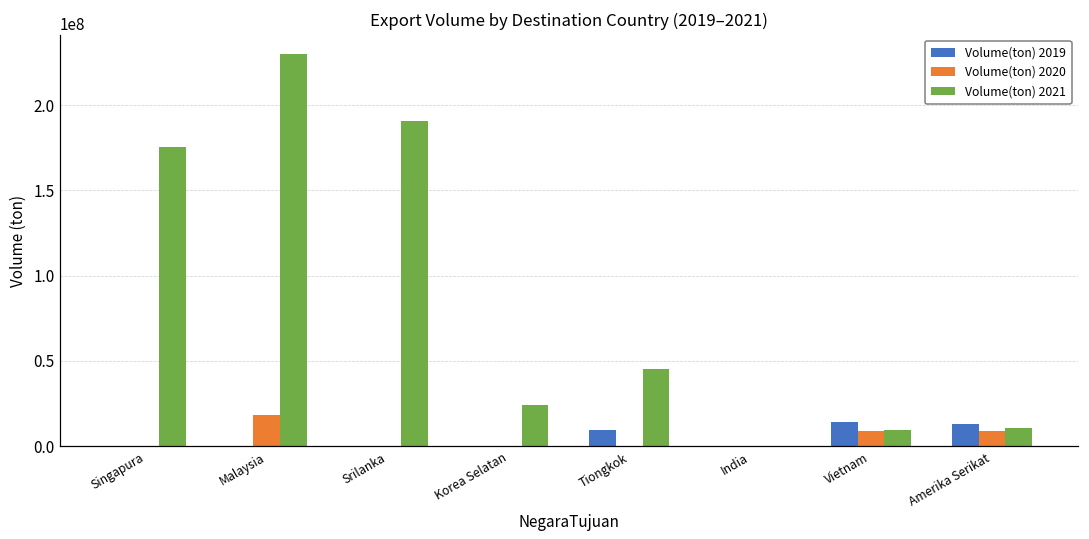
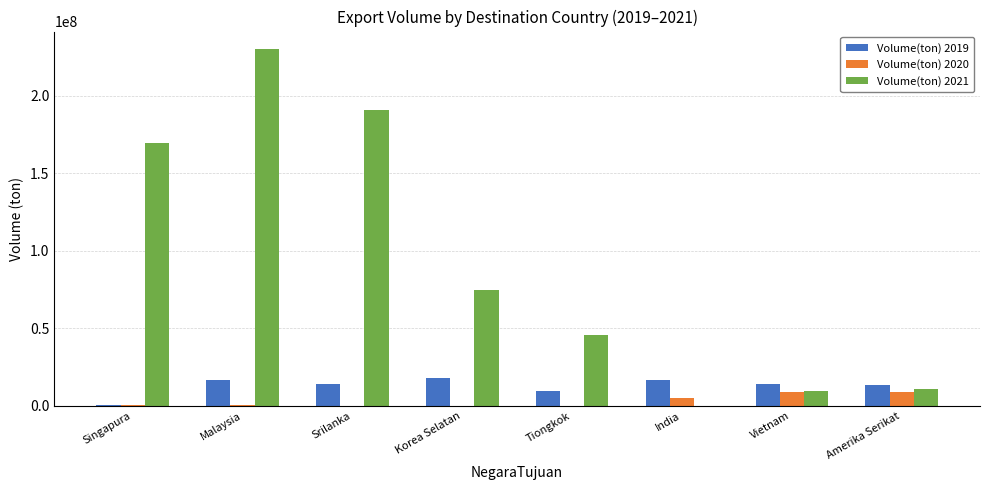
Volume(ton) 2021, Singapura: 176000000 -> 169000000
Volume(ton) 2019, Malaysia: 0 -> 16000000
Volume(ton) 2020, Malaysia: 18000000 -> 0
Volume(ton) 2019, Srilanka: 0 -> 14000000
Volume(ton) 2019, Korea Selatan: 0 -> 18000000
Volume(ton) 2021, Korea Selatan: 24000000 -> 74000000
Volume(ton) 2019, India: 0 -> 16000000
Volume(ton) 2020, India: 0 -> 5000000
